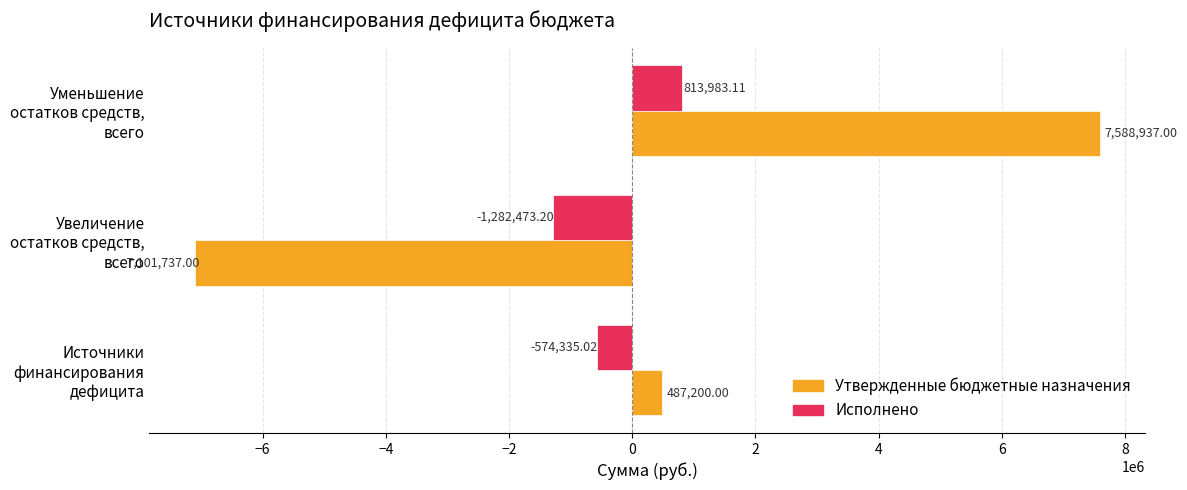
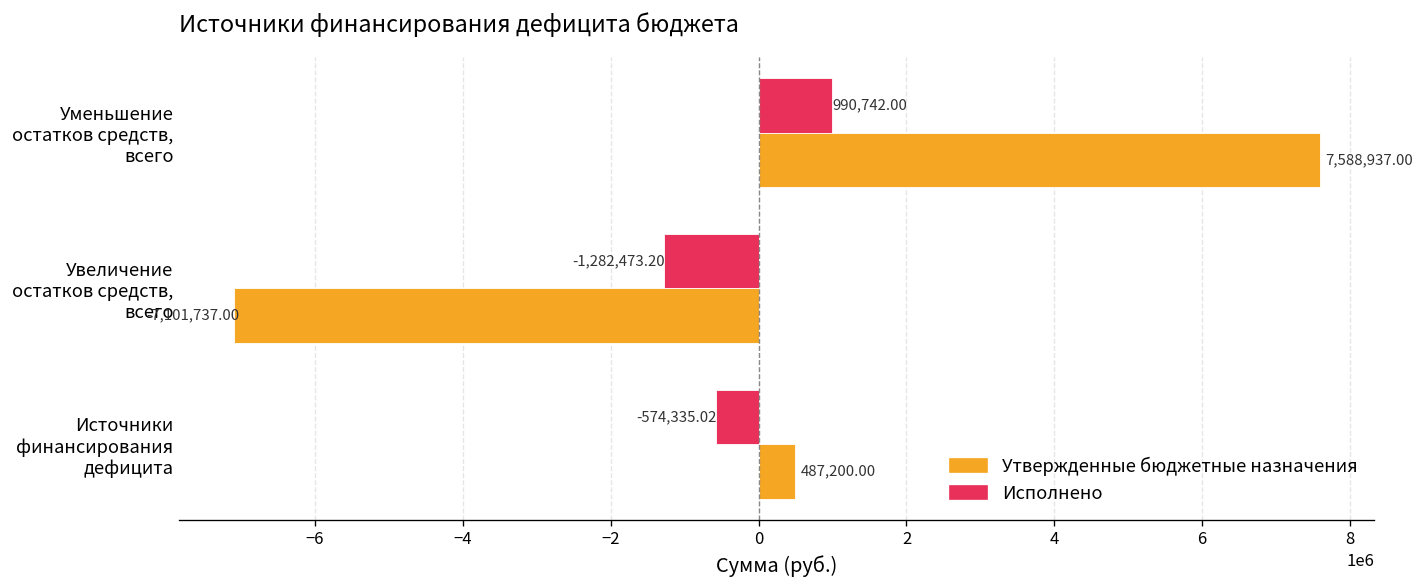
Исполнено, Уменьшение остатков средств, всего: 813,983.11 -> 990,742.00
